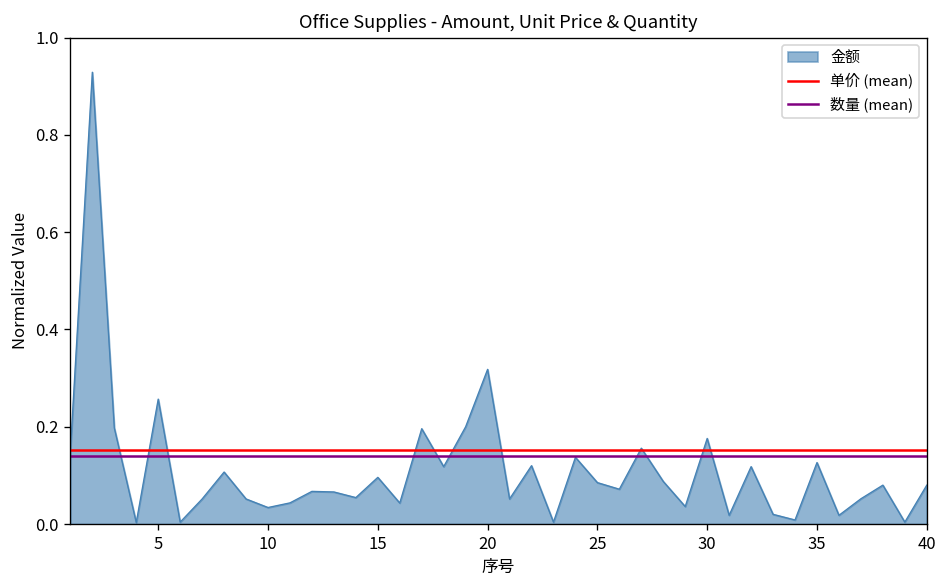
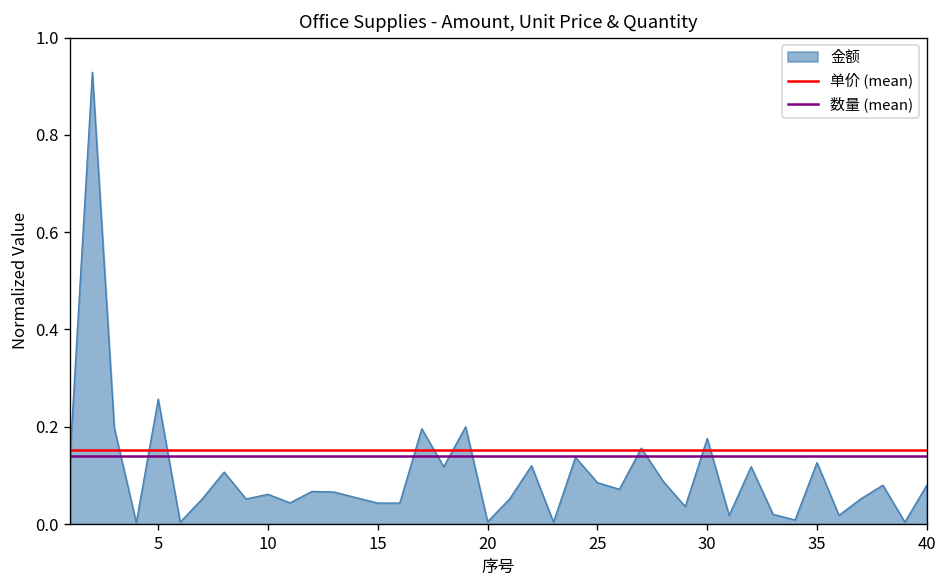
10: 0.03 -> 0.06
15: 0.10 -> 0.04
20: 0.32 -> 0.00
